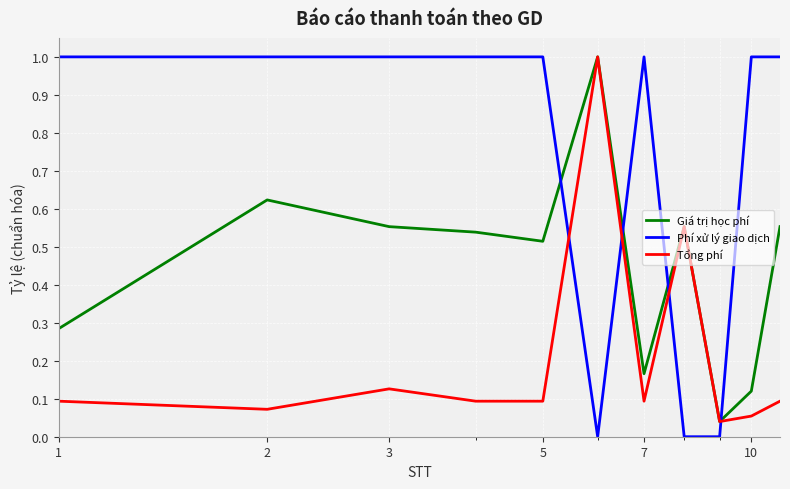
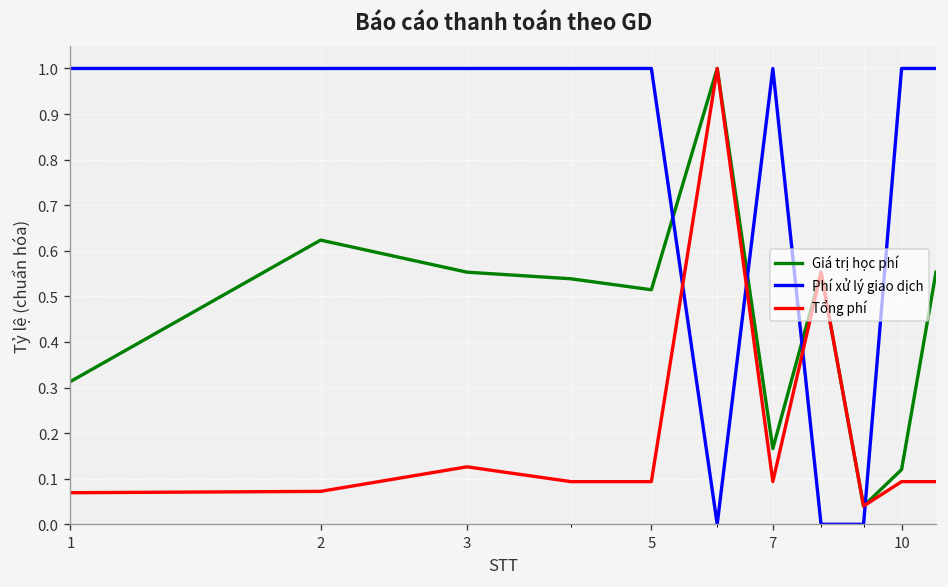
Giá trị học phí, 1: 0.28 -> 0.31
Tổng phí, 1: 0.09 -> 0.07
Tổng phí, 10: 0.05 -> 0.09
